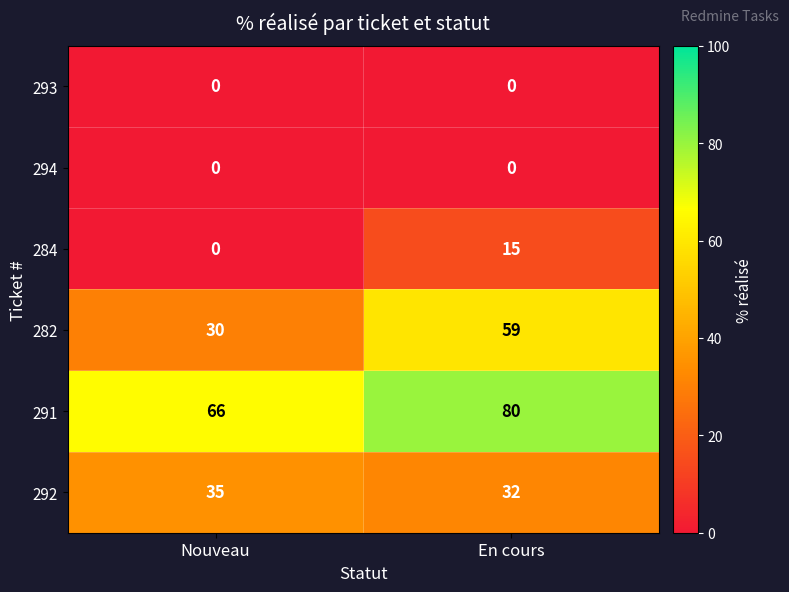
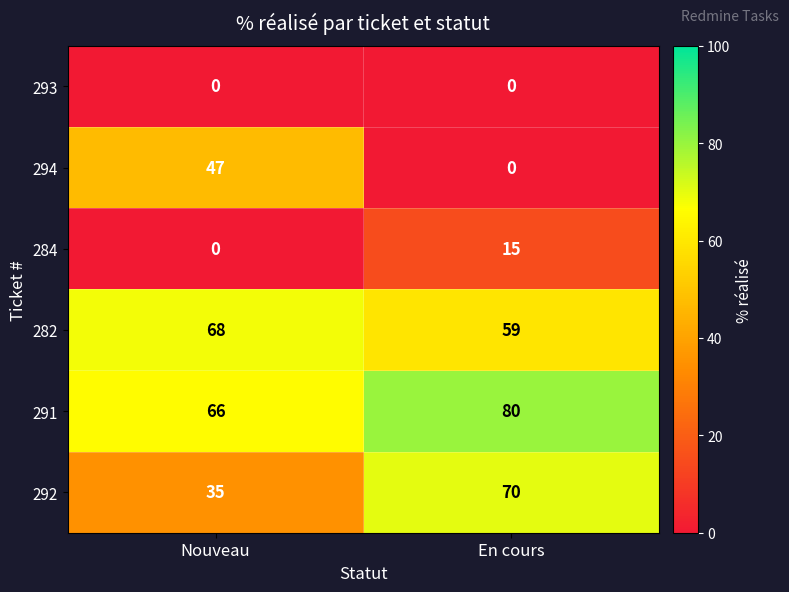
294, Nouveau: 0 -> 47
282, Nouveau: 30 -> 68
292, En cours: 32 -> 70
